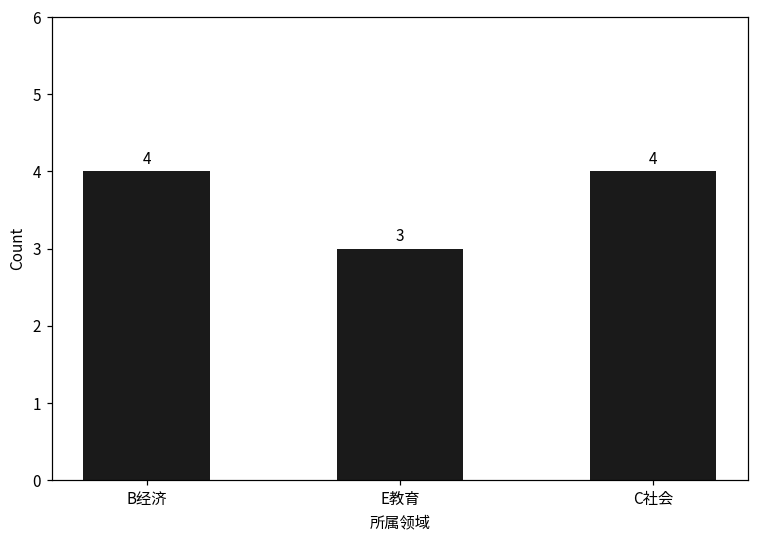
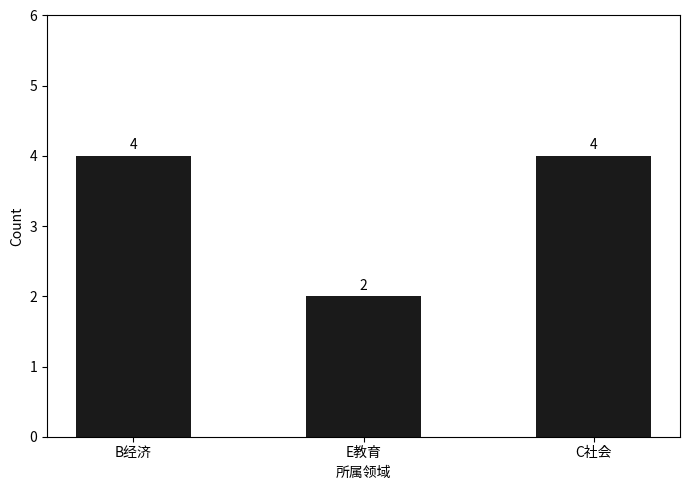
E教育: 3 -> 2
